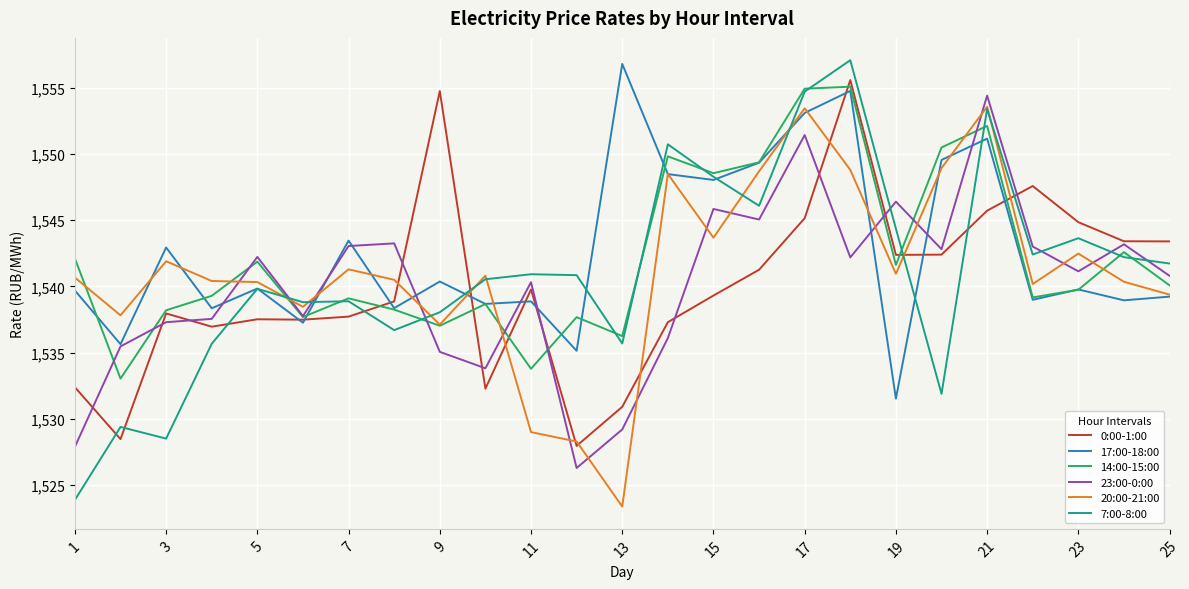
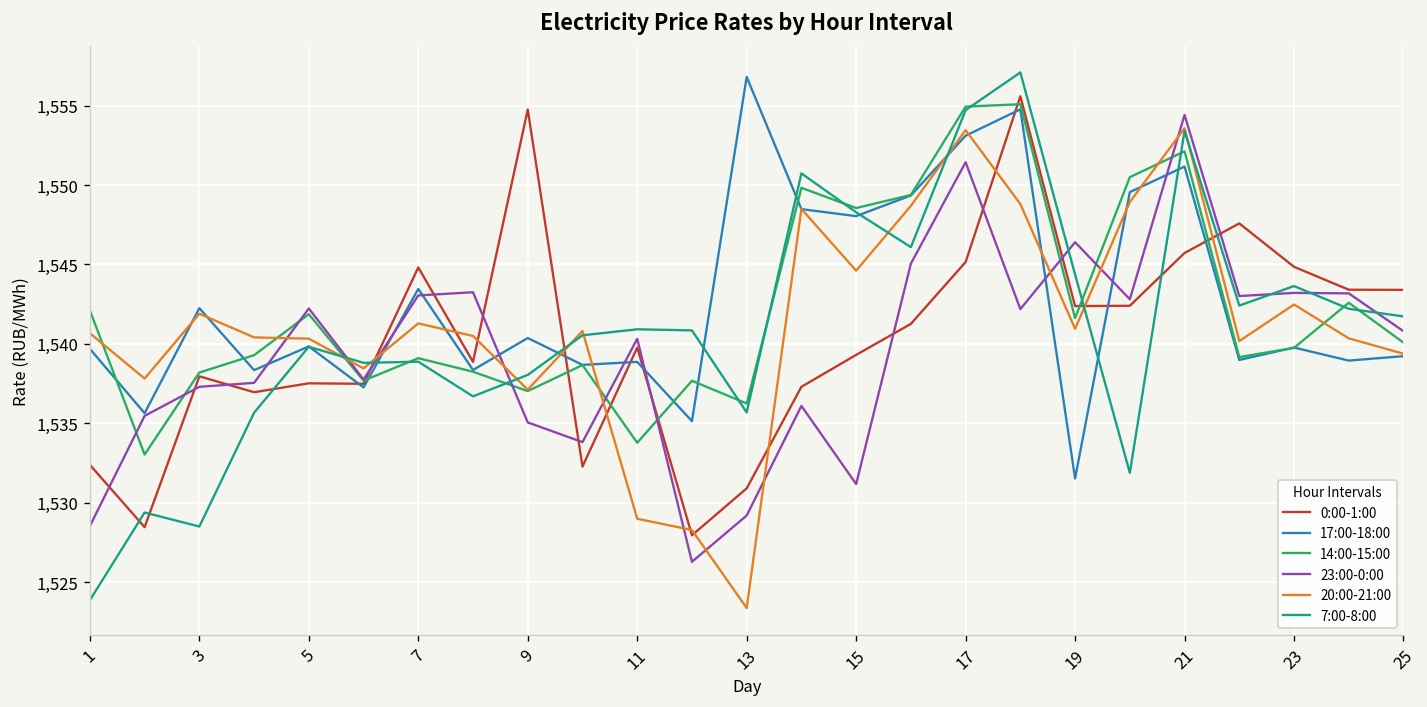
23:00-0:00, 1: 1,527.9 -> 1,528.5
17:00-18:00, 3: 1,542.9 -> 1,542.3
0:00-1:00, 7: 1,537.7 -> 1,544.8
23:00-0:00, 15: 1,545.9 -> 1,531.2
20:00-21:00, 15: 1,543.7 -> 1,544.6
23:00-0:00, 23: 1,541.1 -> 1,543.2
